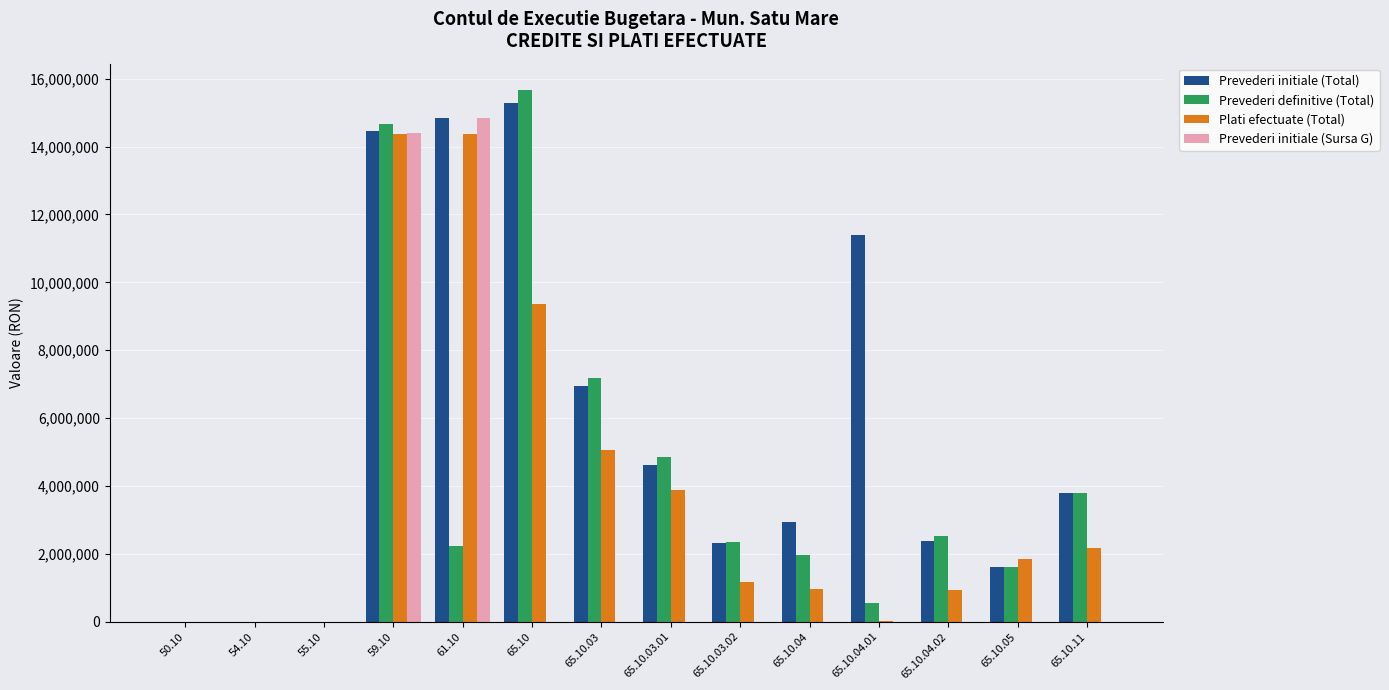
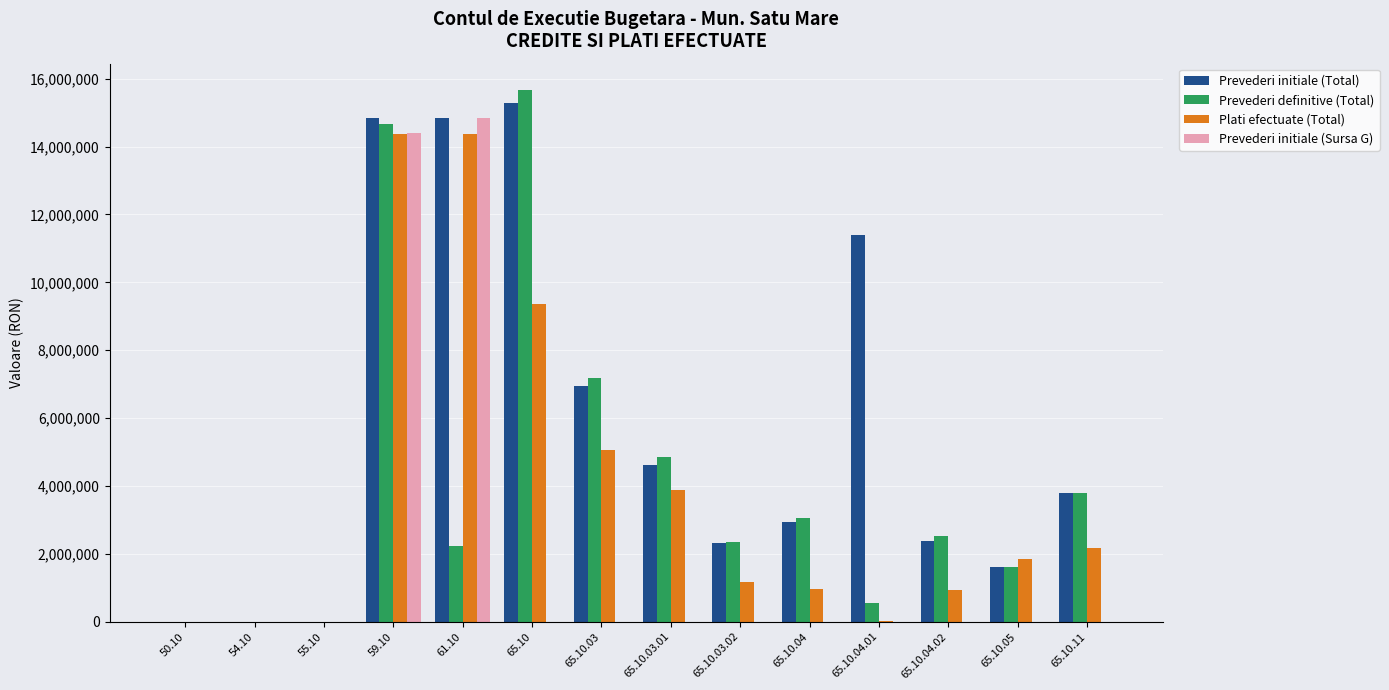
Prevederi initiale (Total), 59.10: 14,500,000 -> 14,900,000
Prevederi definitive (Total), 65.10.04: 2,000,000 -> 3,100,000
